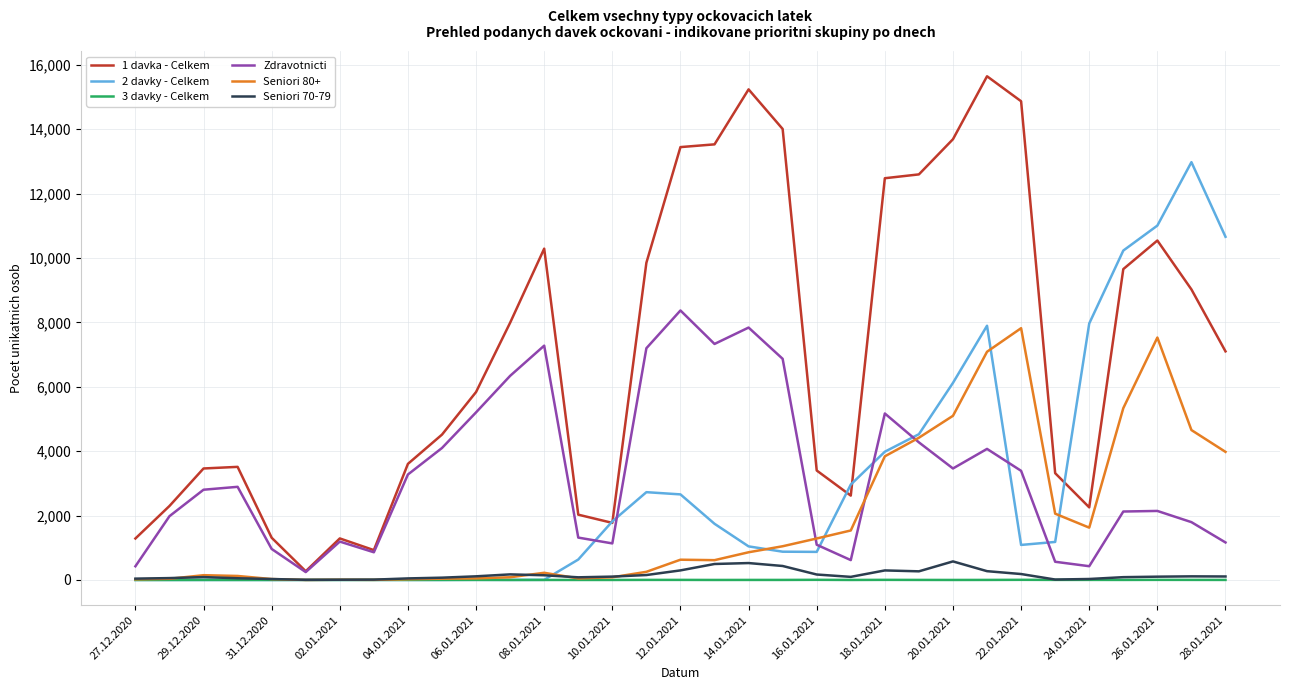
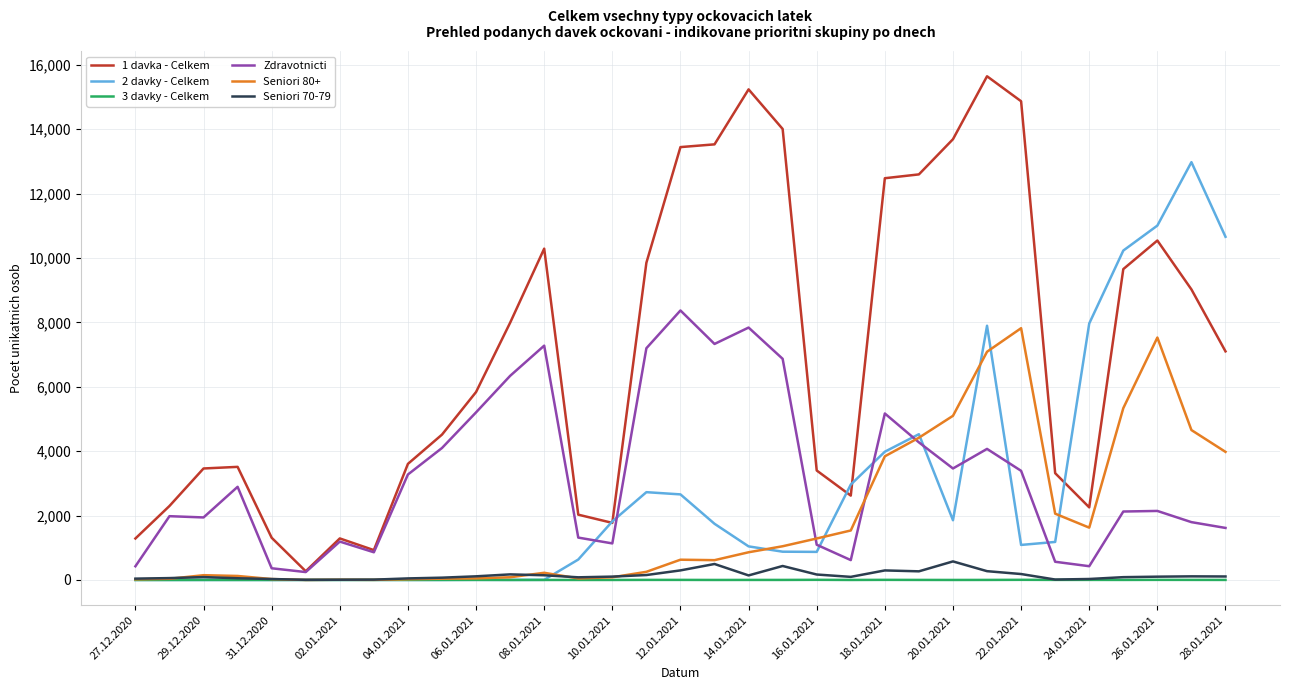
Zdravotnicti, 29.12.2020: 2,800 -> 1,900
Zdravotnicti, 31.12.2020: 1,000 -> 400
Seniori 70-79, 14.01.2021: 500 -> 100
2 davky - Celkem, 20.01.2021: 6,100 -> 1,900
Zdravotnicti, 28.01.2021: 1,200 -> 1,600
